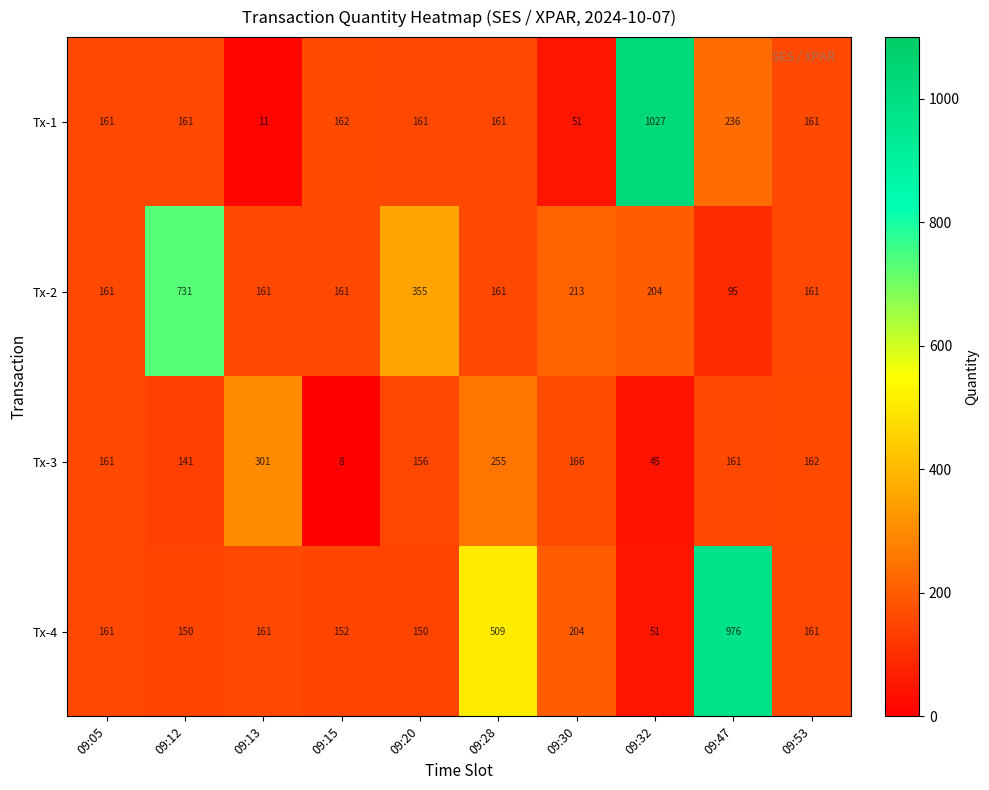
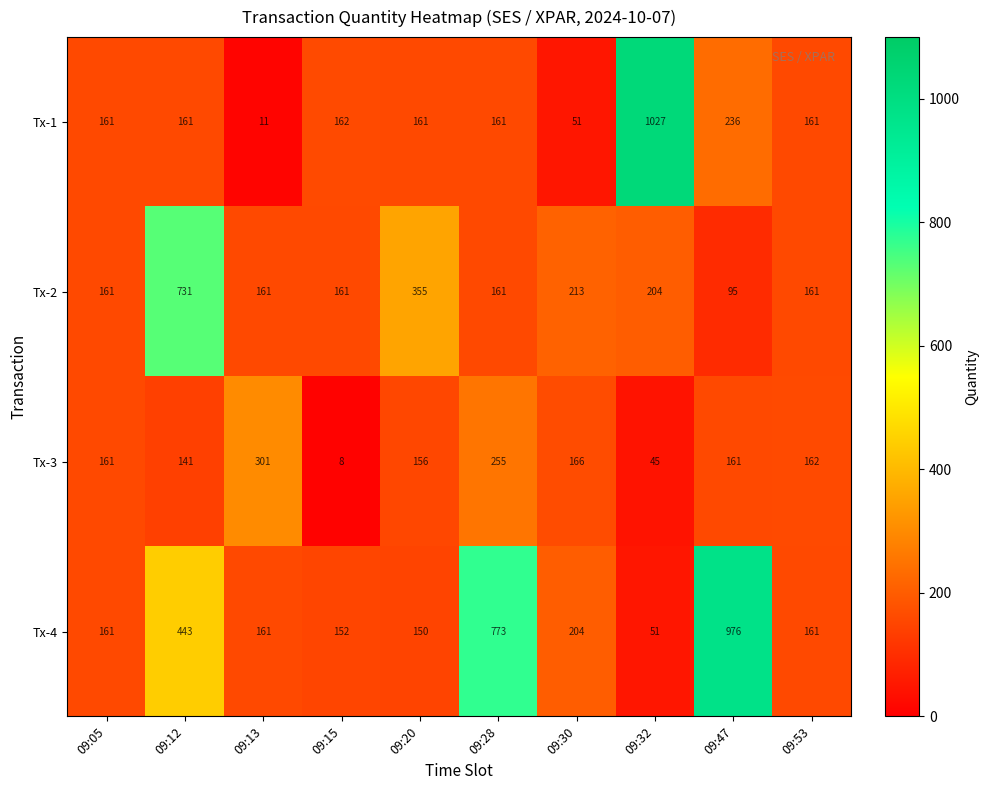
Tx-4, 09:12: 150 -> 443
Tx-4, 09:28: 509 -> 773
